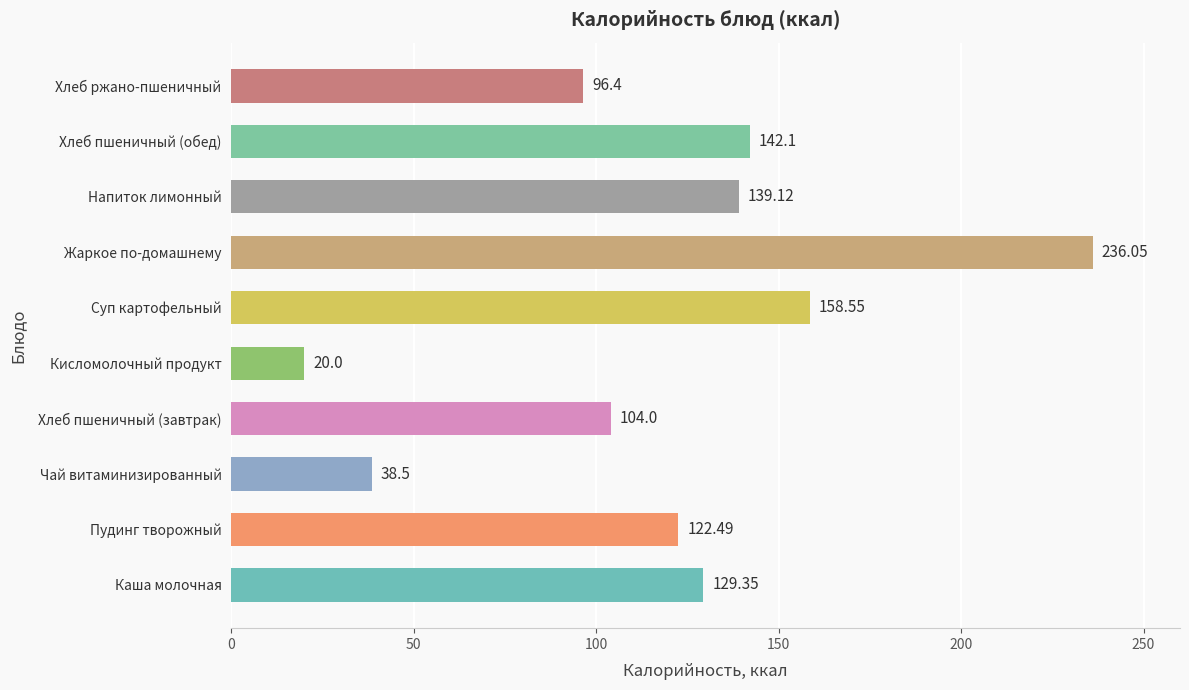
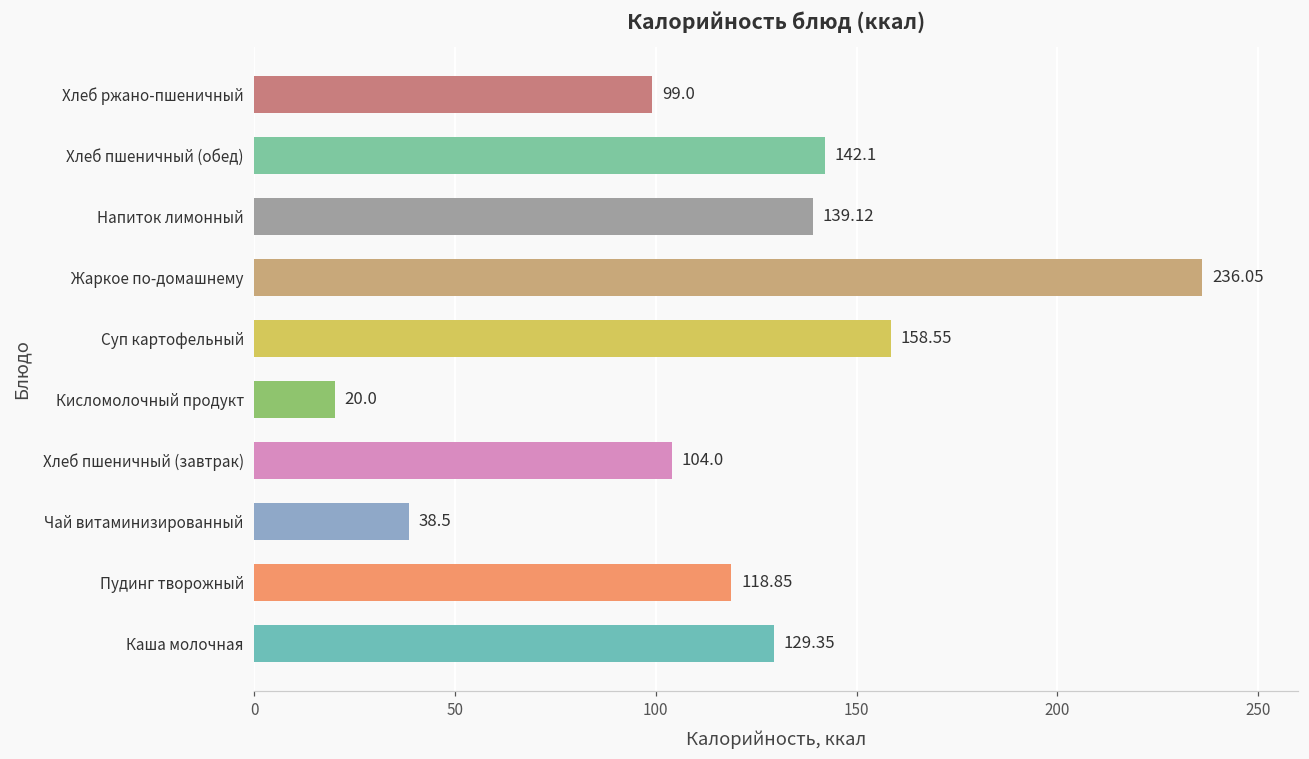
Хлеб ржано-пшеничный: 96.4 -> 99.0
Пудинг творожный: 122.49 -> 118.85
